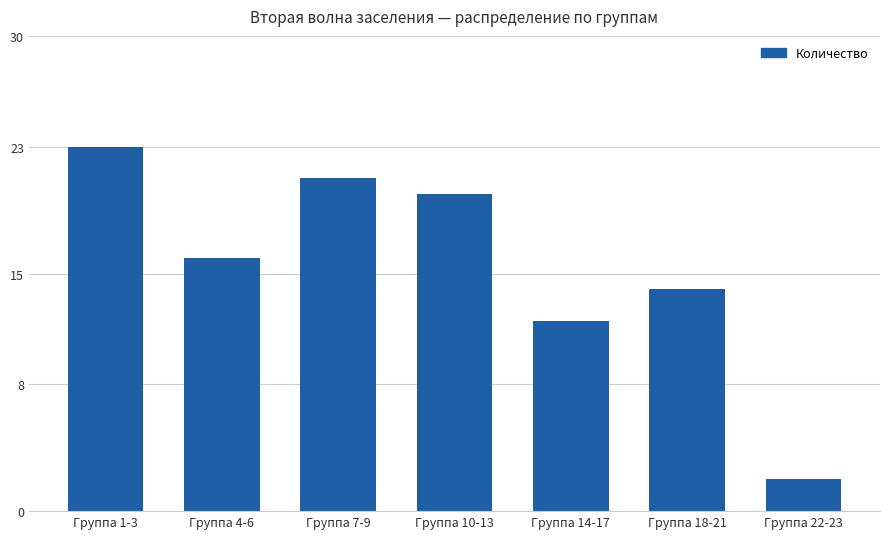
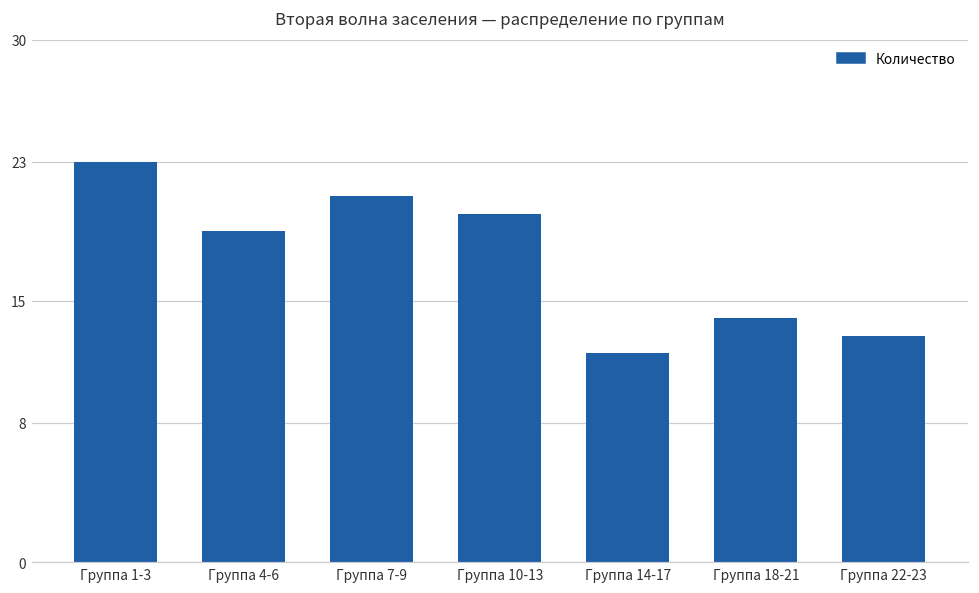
Группа 4-6: 16 -> 19
Группа 22-23: 2 -> 13
